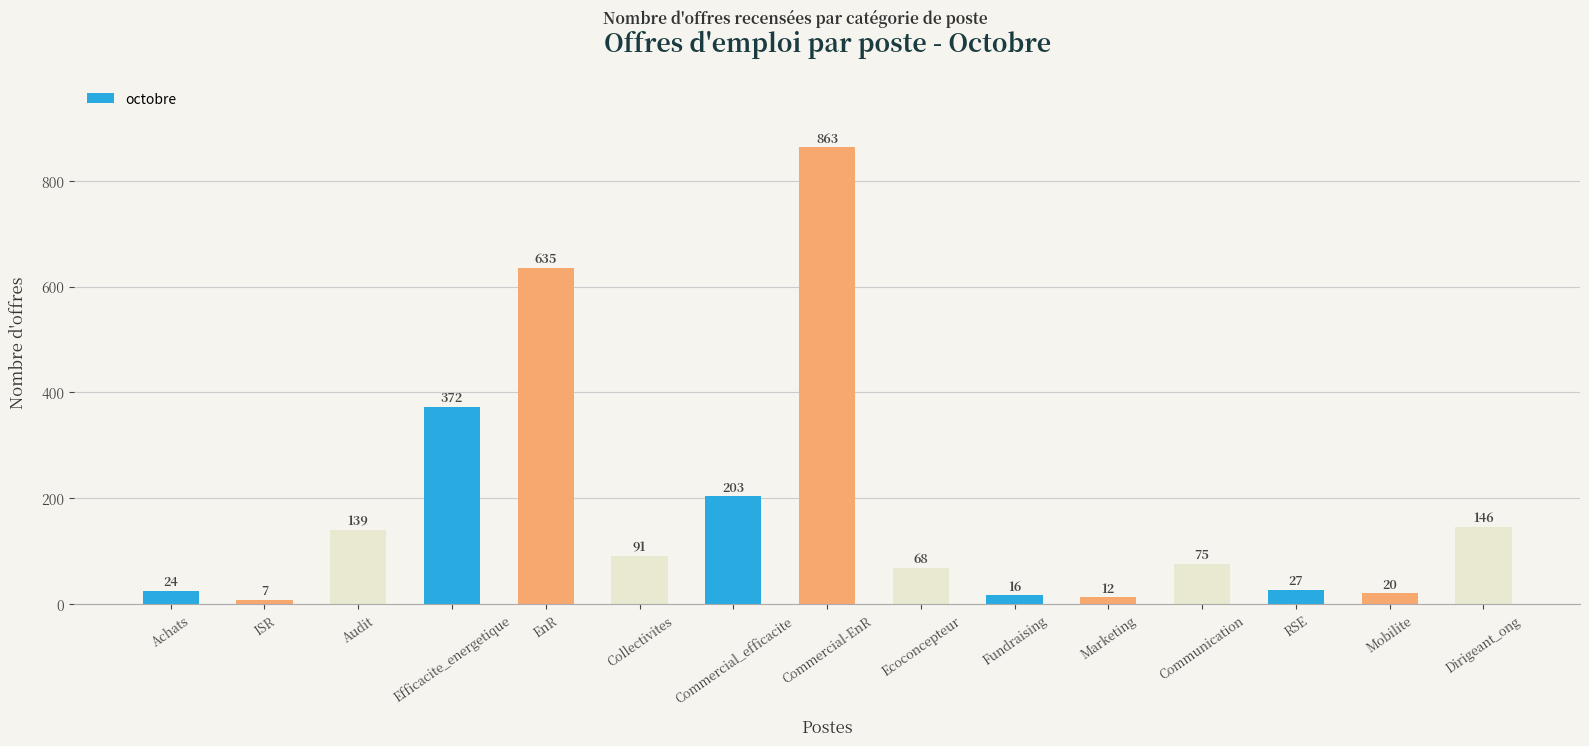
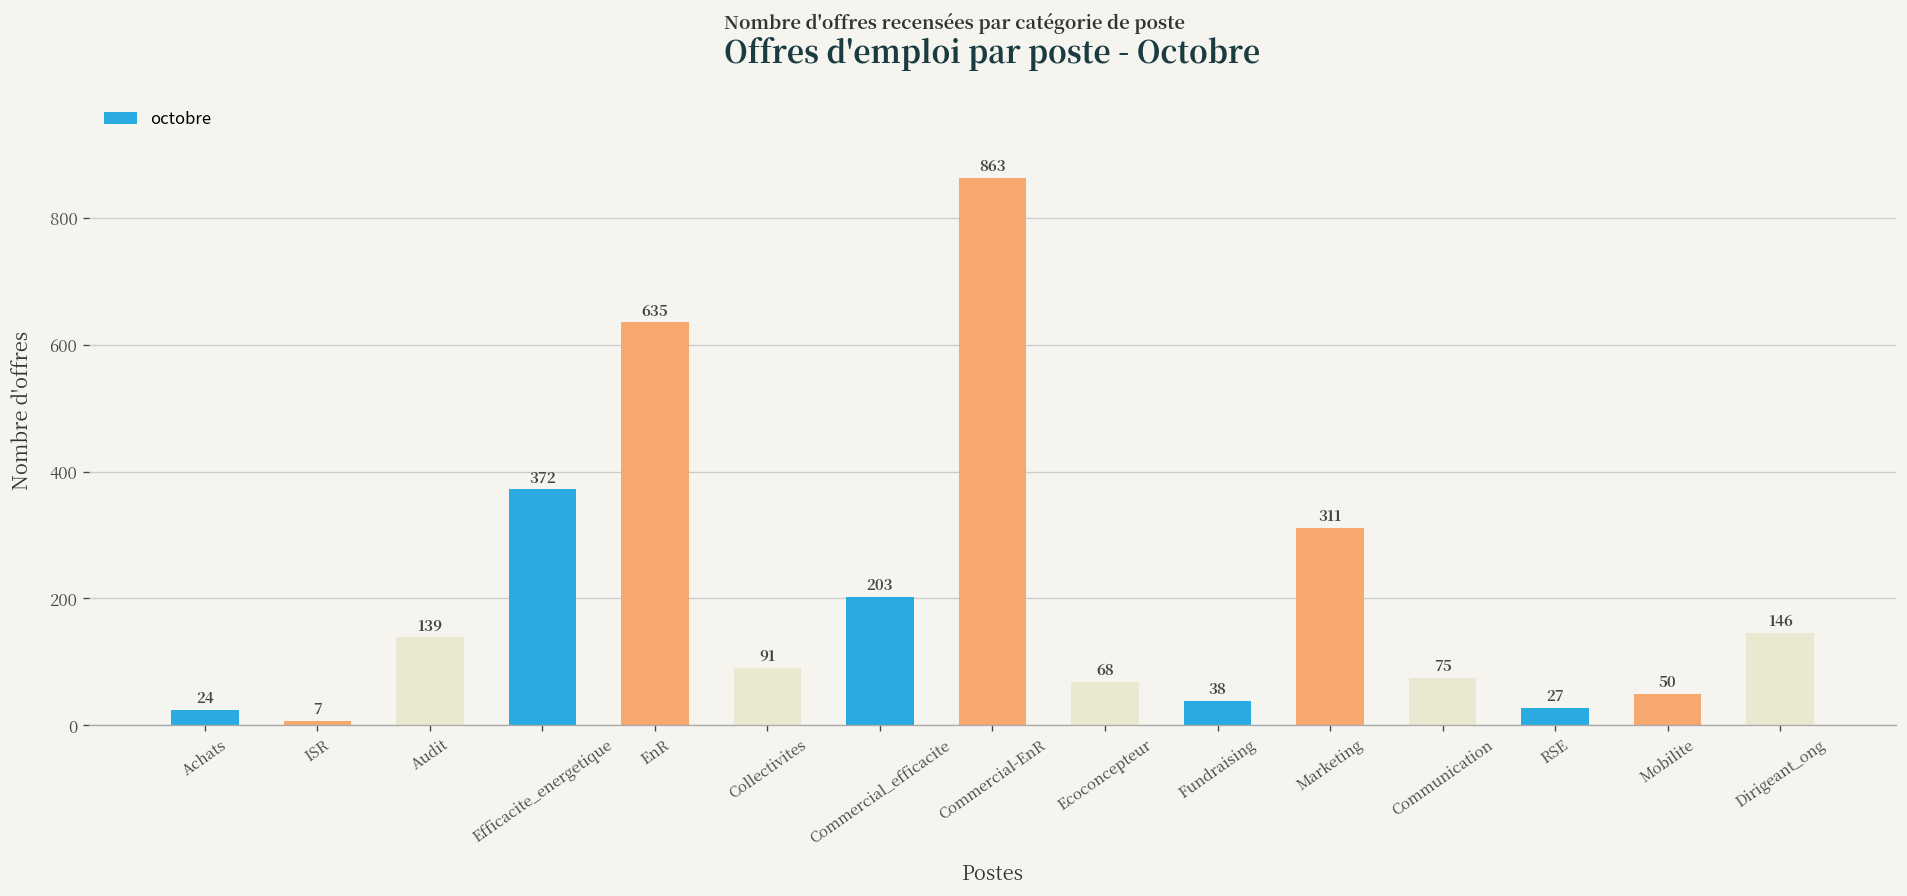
Fundraising: 16 -> 38
Marketing: 12 -> 311
Mobilite: 20 -> 50
